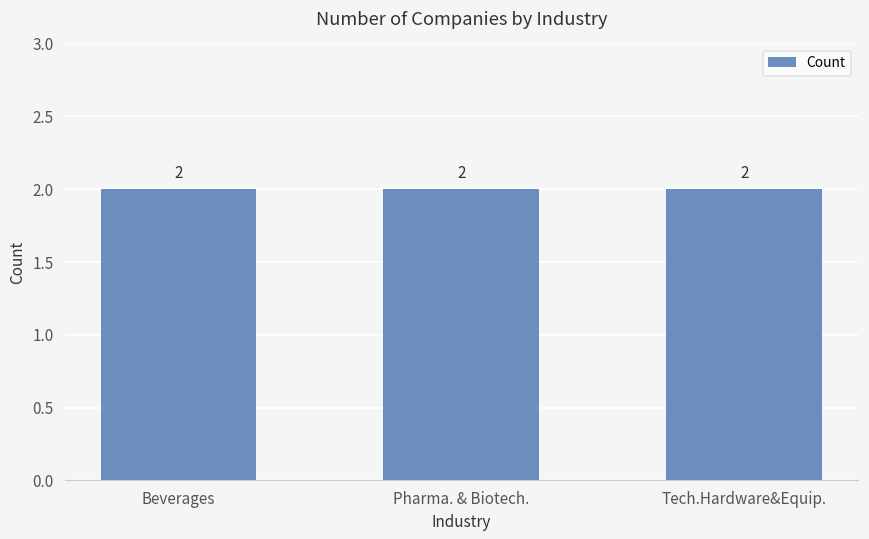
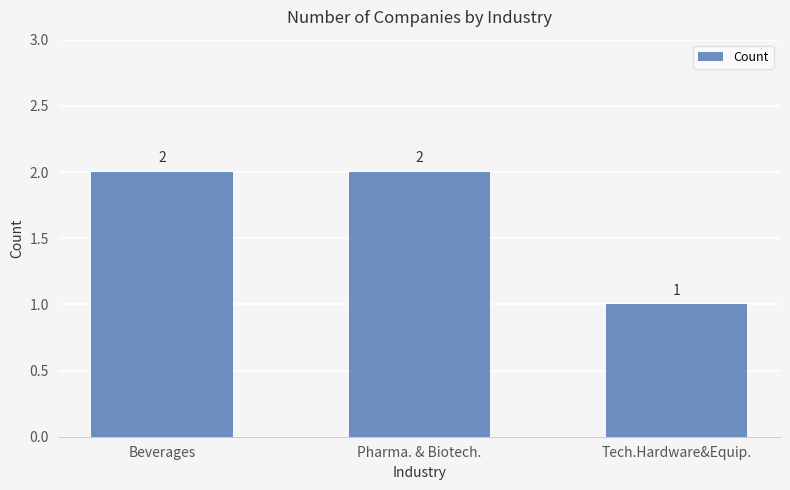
Tech.Hardware&Equip.: 2 -> 1
